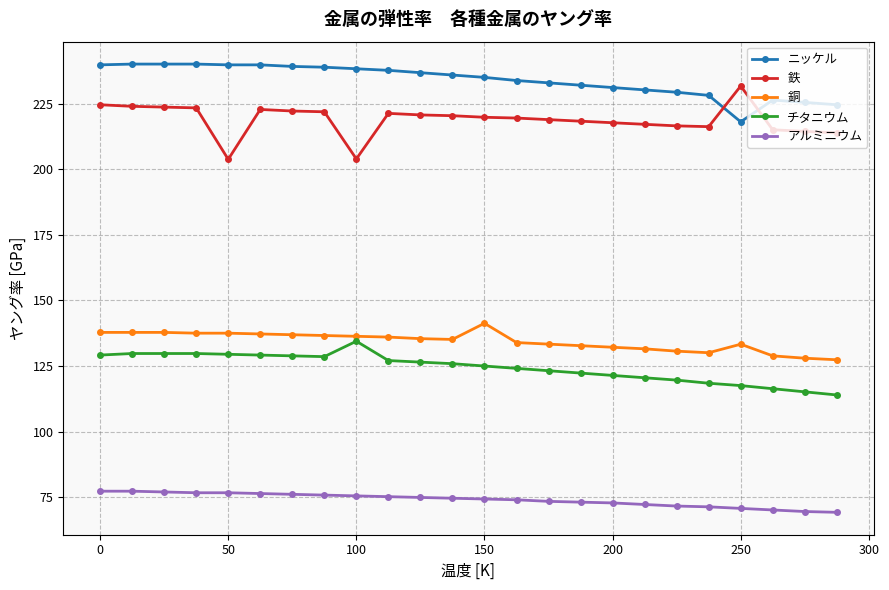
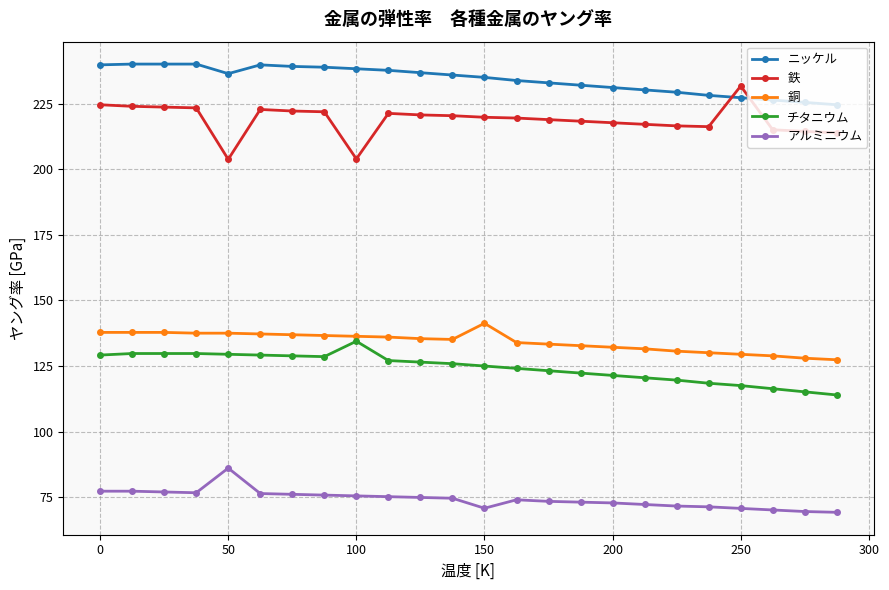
ニッケル, 50: 240 -> 236
アルミニウム, 50: 77 -> 86
アルミニウム, 150: 74 -> 71
ニッケル, 250: 218 -> 227
銅, 250: 133 -> 129
